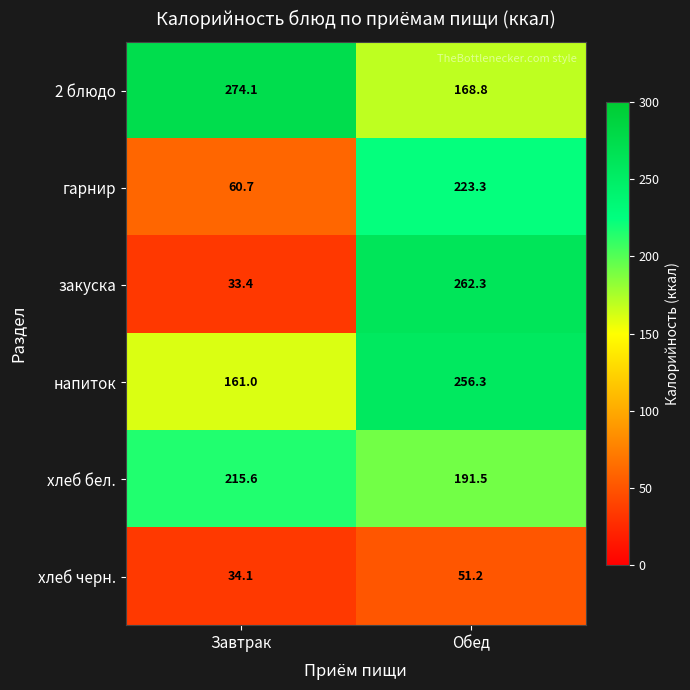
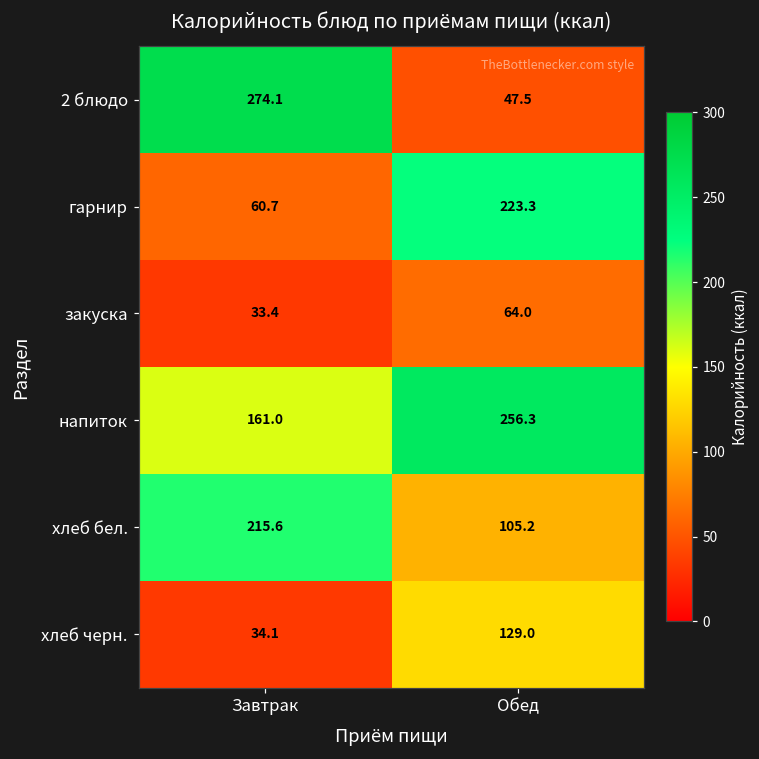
2 блюдо, Обед: 168.8 -> 47.5
закуска, Обед: 262.3 -> 64.0
хлеб бел., Обед: 191.5 -> 105.2
хлеб черн., Обед: 51.2 -> 129.0
